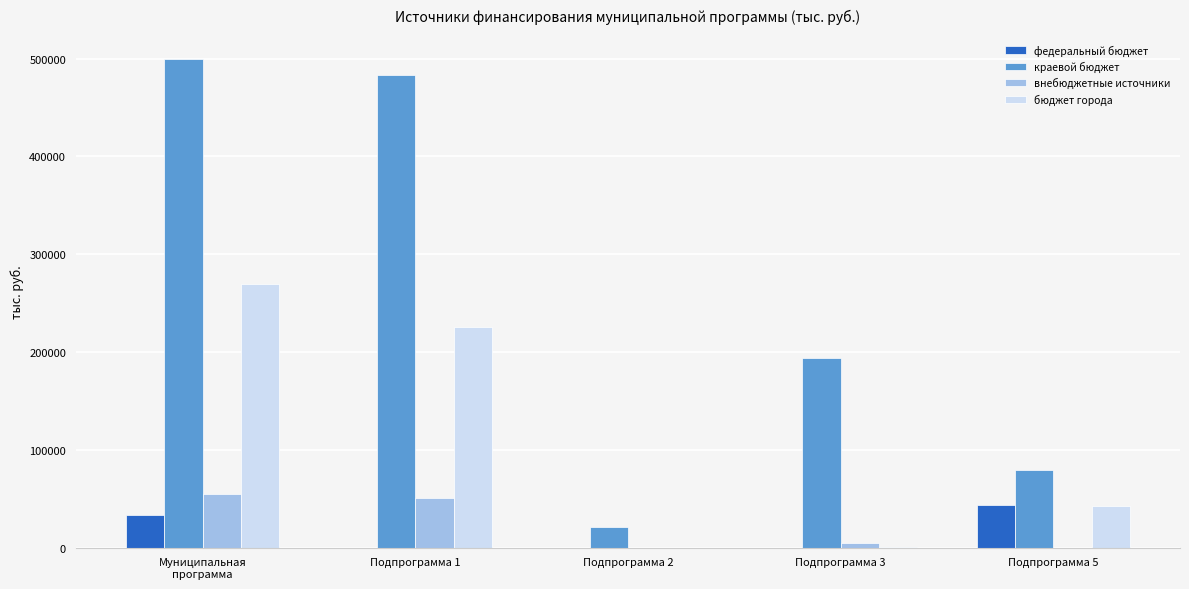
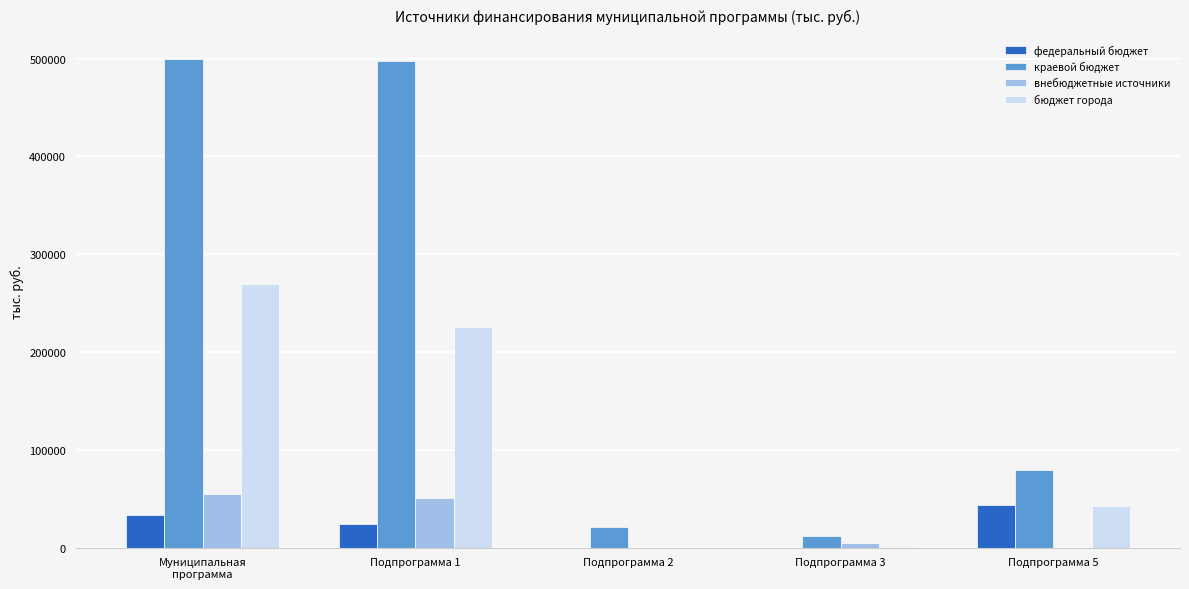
федеральный бюджет, Подпрограмма 1: 0 -> 20000
краевой бюджет, Подпрограмма 1: 480000 -> 500000
краевой бюджет, Подпрограмма 3: 190000 -> 10000
